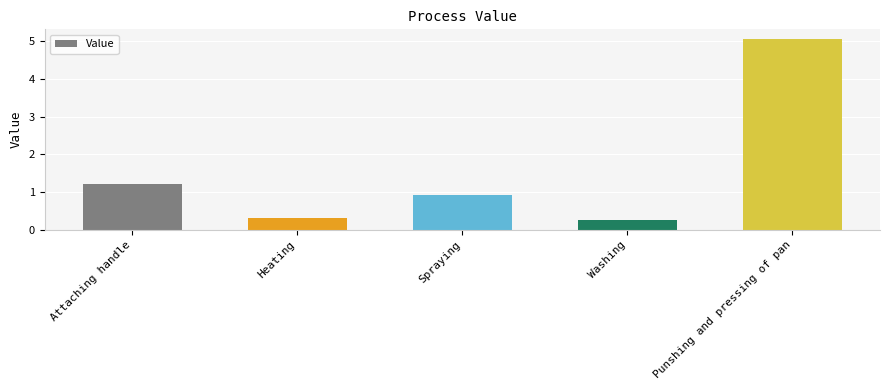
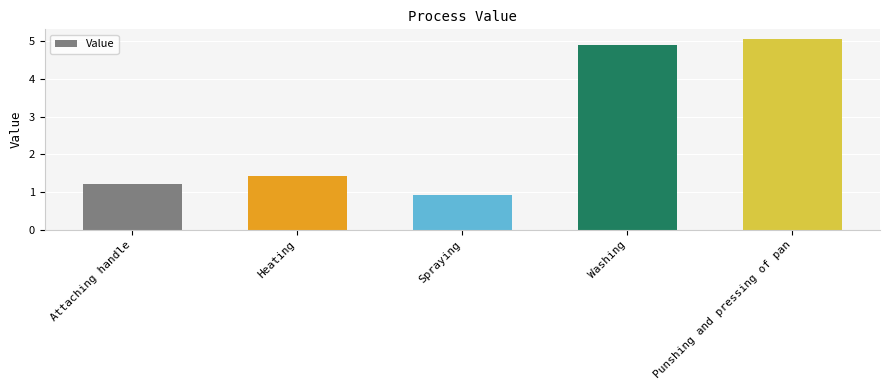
Heating: 0.3 -> 1.4
Washing: 0.3 -> 4.9
